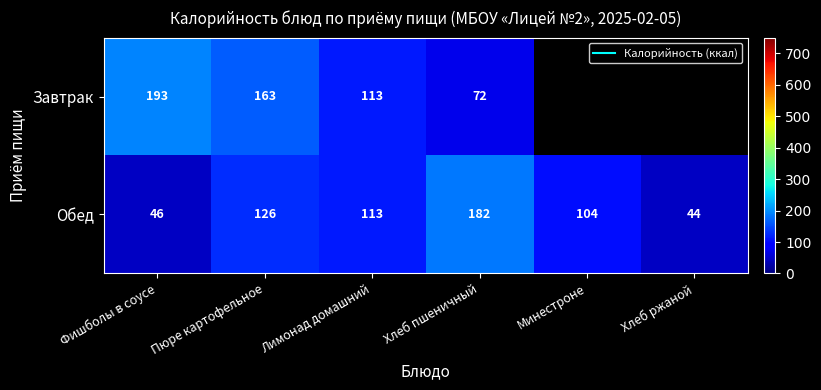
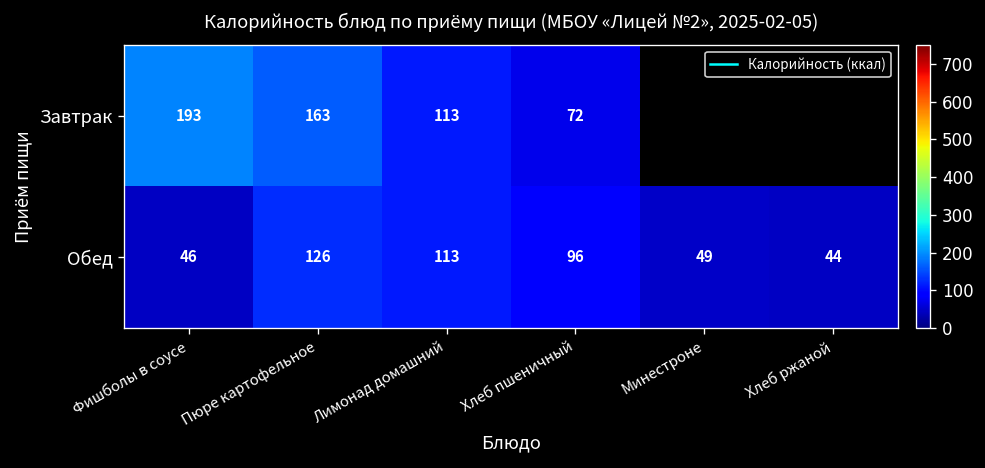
Обед, Хлеб пшеничный: 182 -> 96
Обед, Минестроне: 104 -> 49
